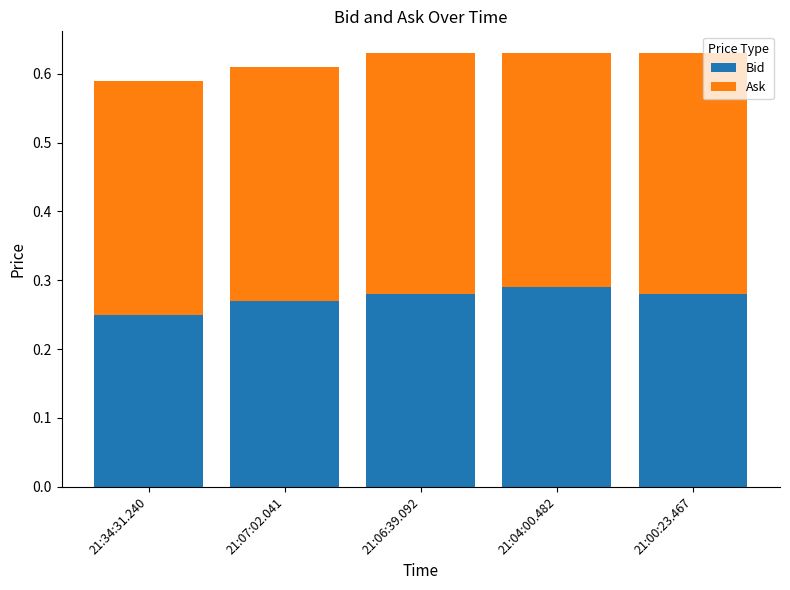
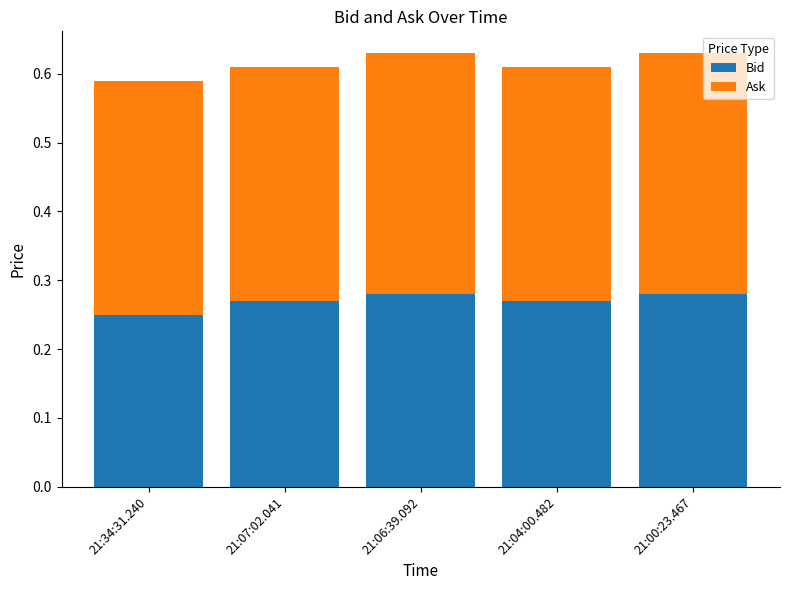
Bid, 21:04:00.482: 0.29 -> 0.27
